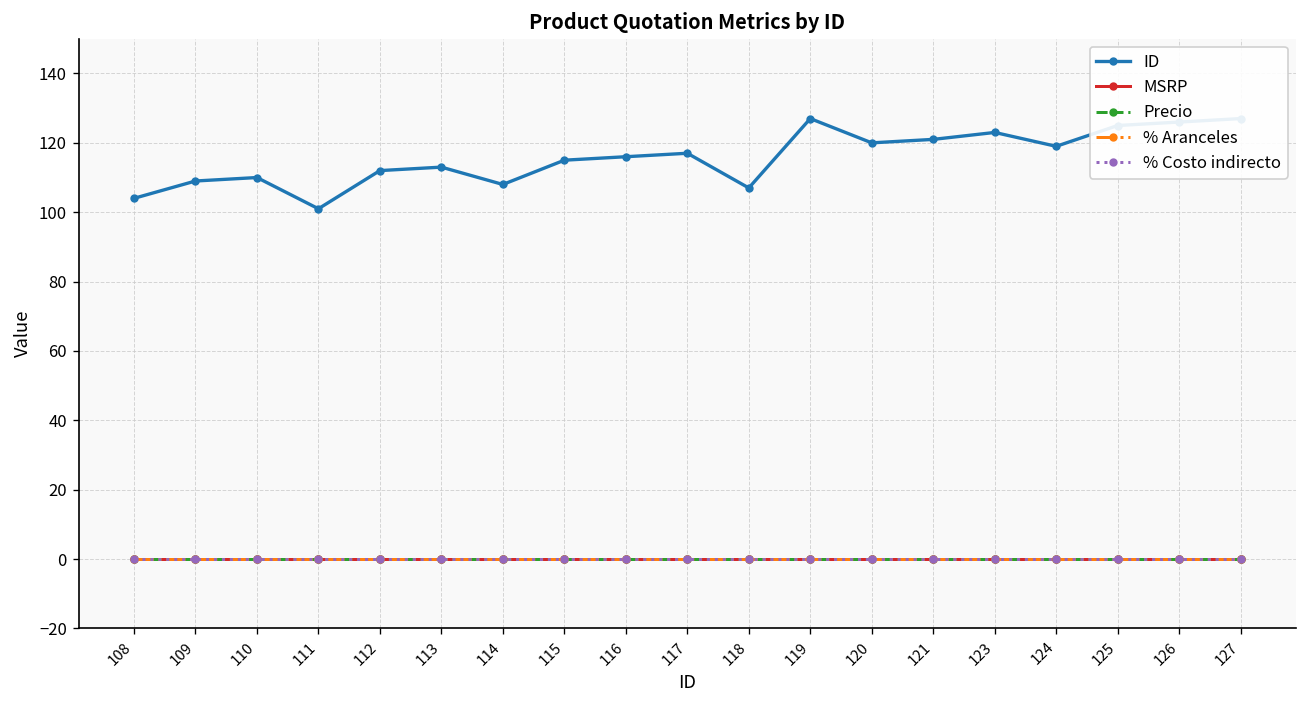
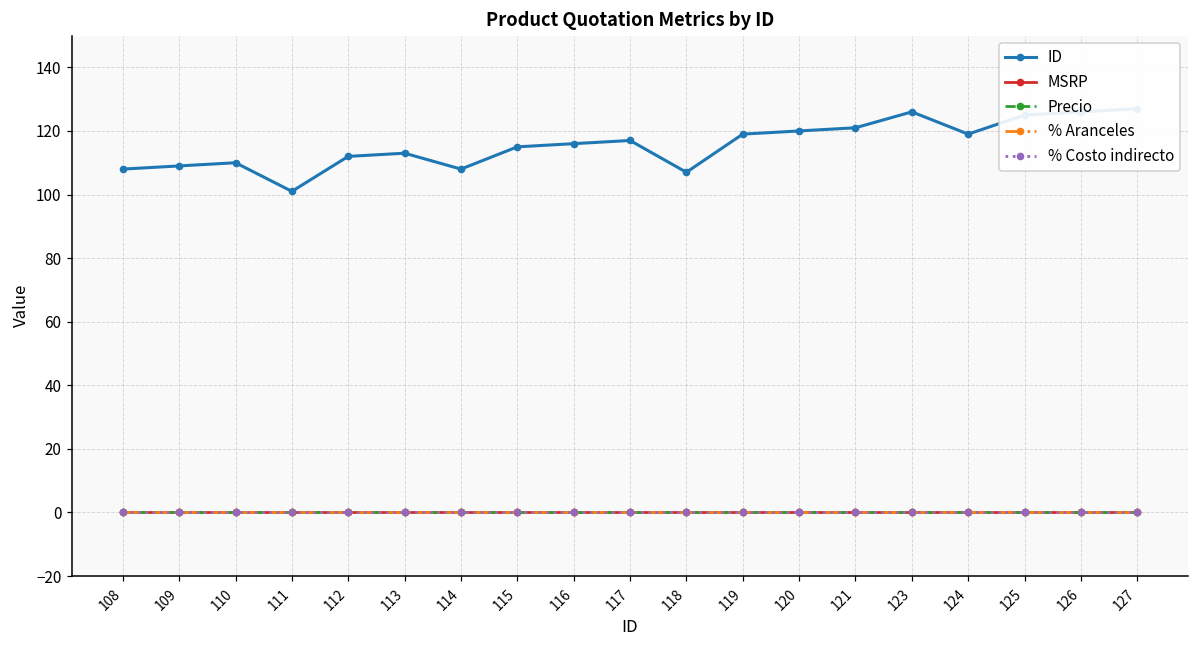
ID, 108: 104 -> 108
ID, 119: 127 -> 119
ID, 123: 123 -> 126
